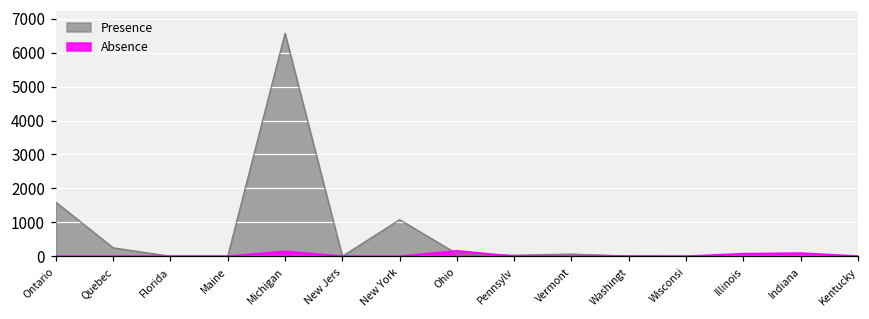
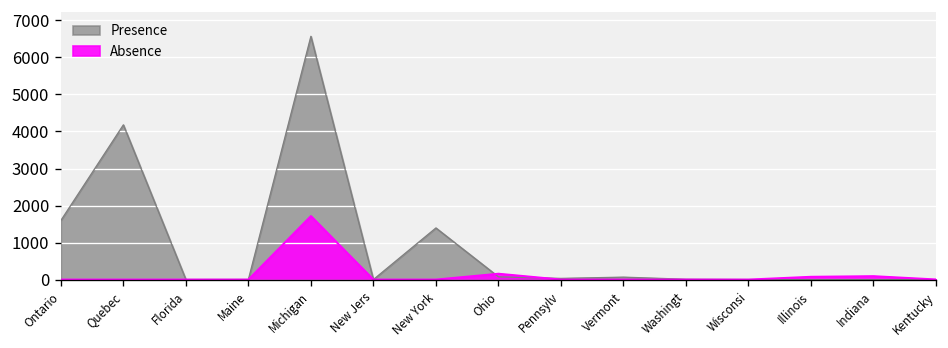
Presence, Quebec: 300 -> 4200
Absence, Michigan: 100 -> 1700
Presence, New York: 1100 -> 1400
